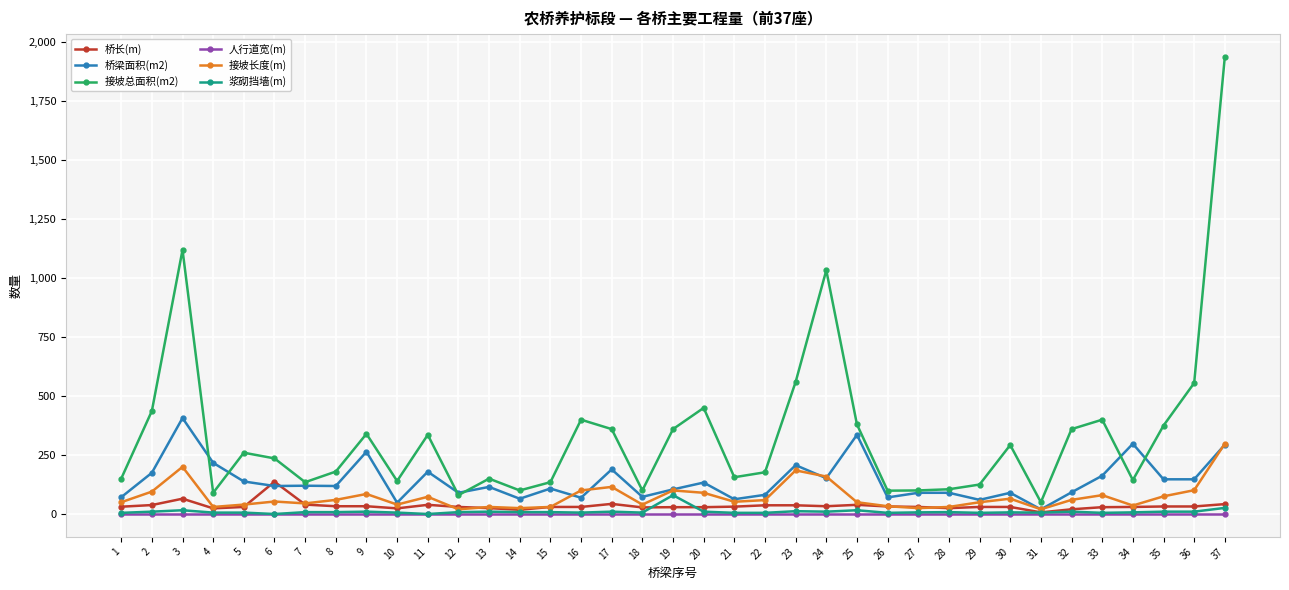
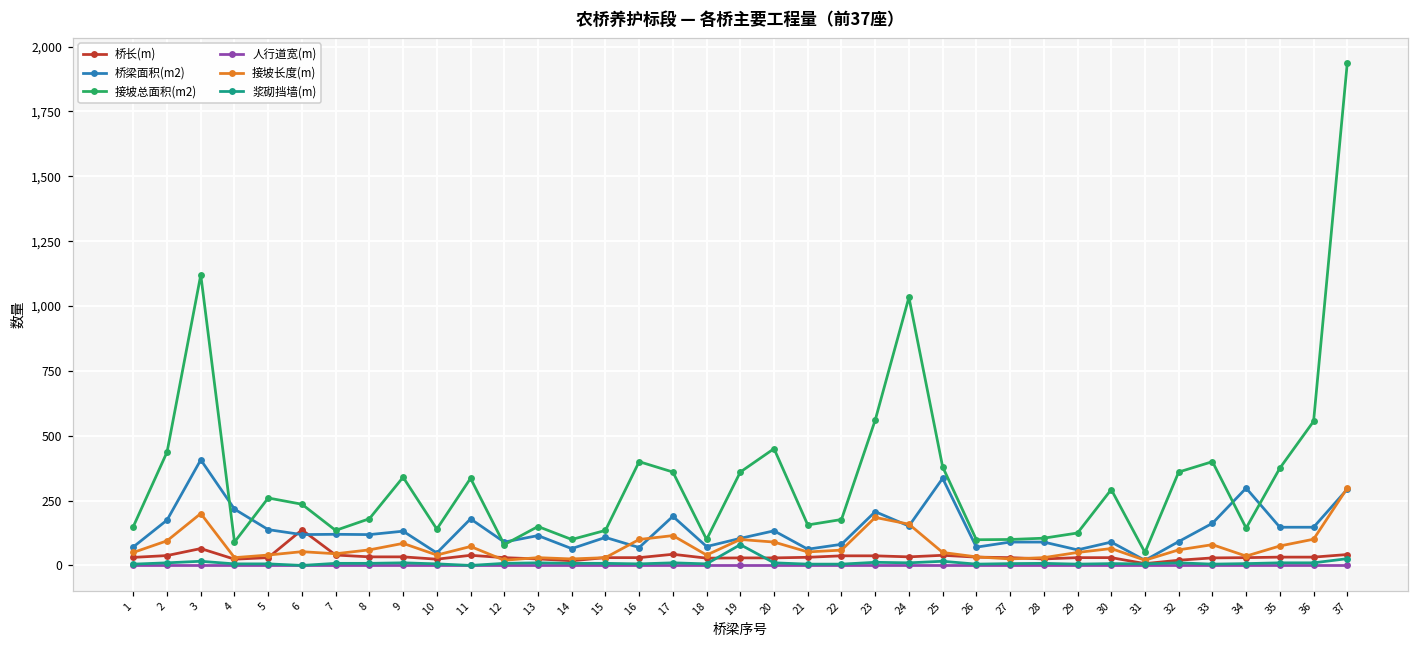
桥梁面积(m2), 9: 260 -> 130
